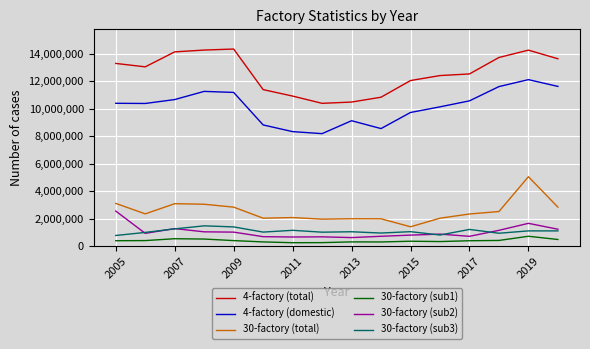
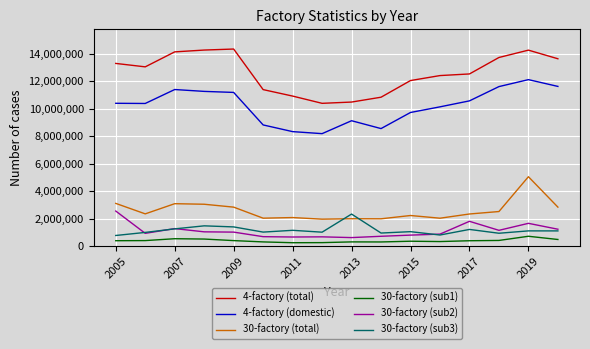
4-factory (domestic), 2007: 10,700,000 -> 11,400,000
30-factory (sub3), 2013: 1,100,000 -> 2,300,000
30-factory (total), 2015: 1,400,000 -> 2,200,000
30-factory (sub2), 2017: 700,000 -> 1,800,000
